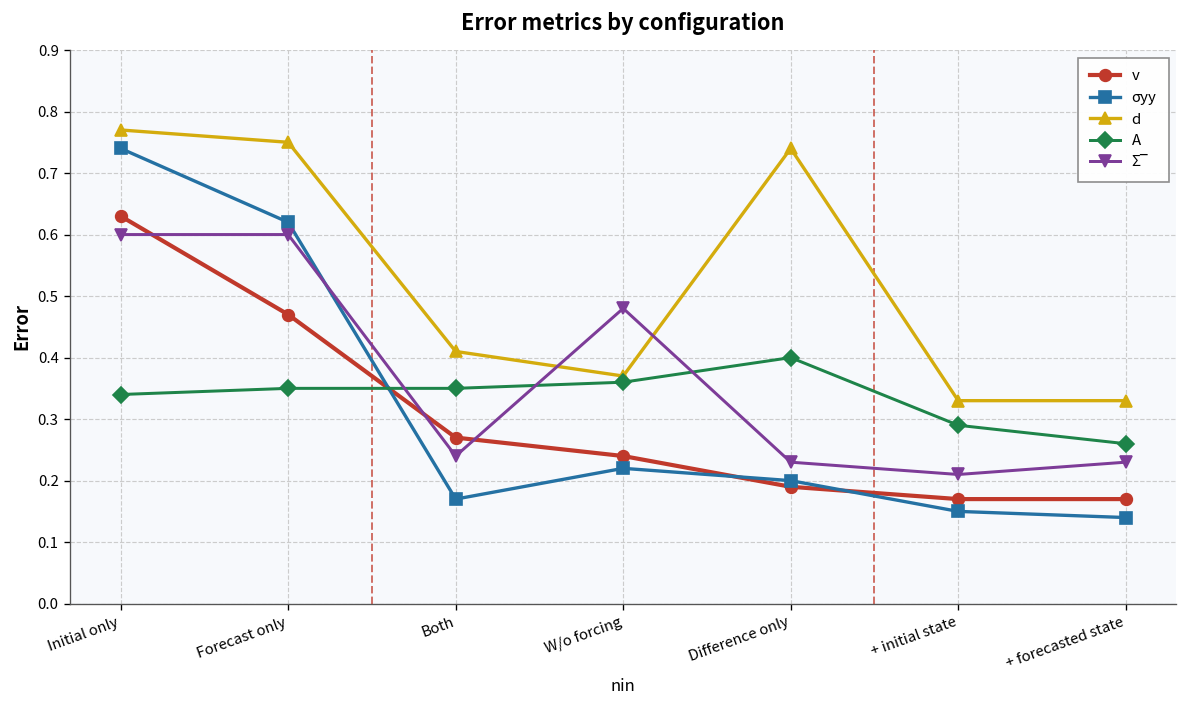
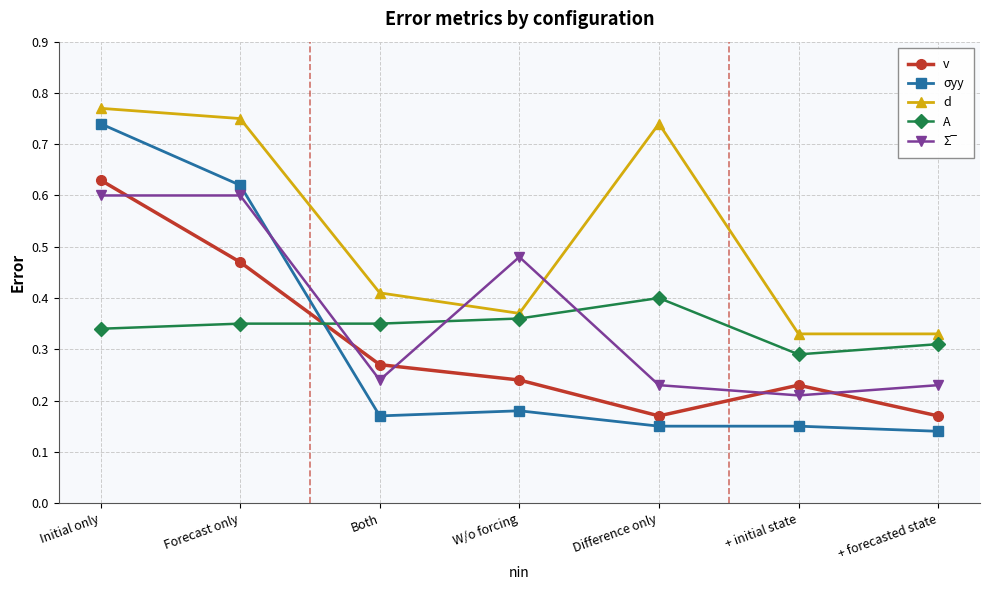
σyy, W/o forcing: 0.22 -> 0.18
v, Difference only: 0.19 -> 0.17
σyy, Difference only: 0.20 -> 0.15
v, + initial state: 0.17 -> 0.23
A, + forecasted state: 0.26 -> 0.31
